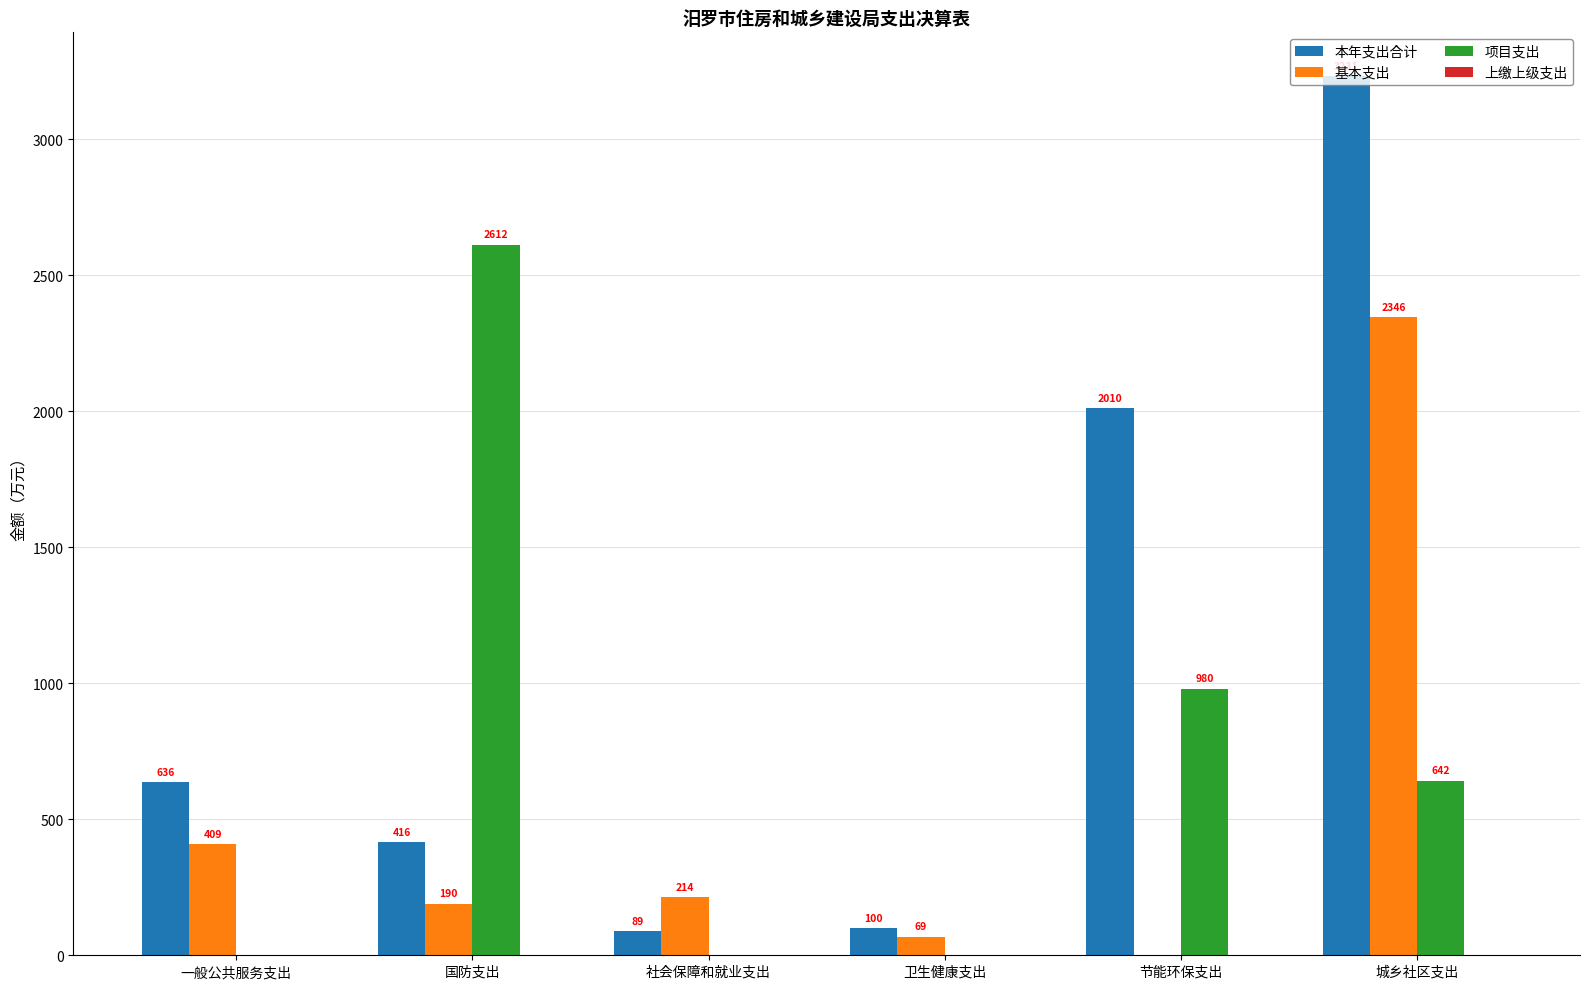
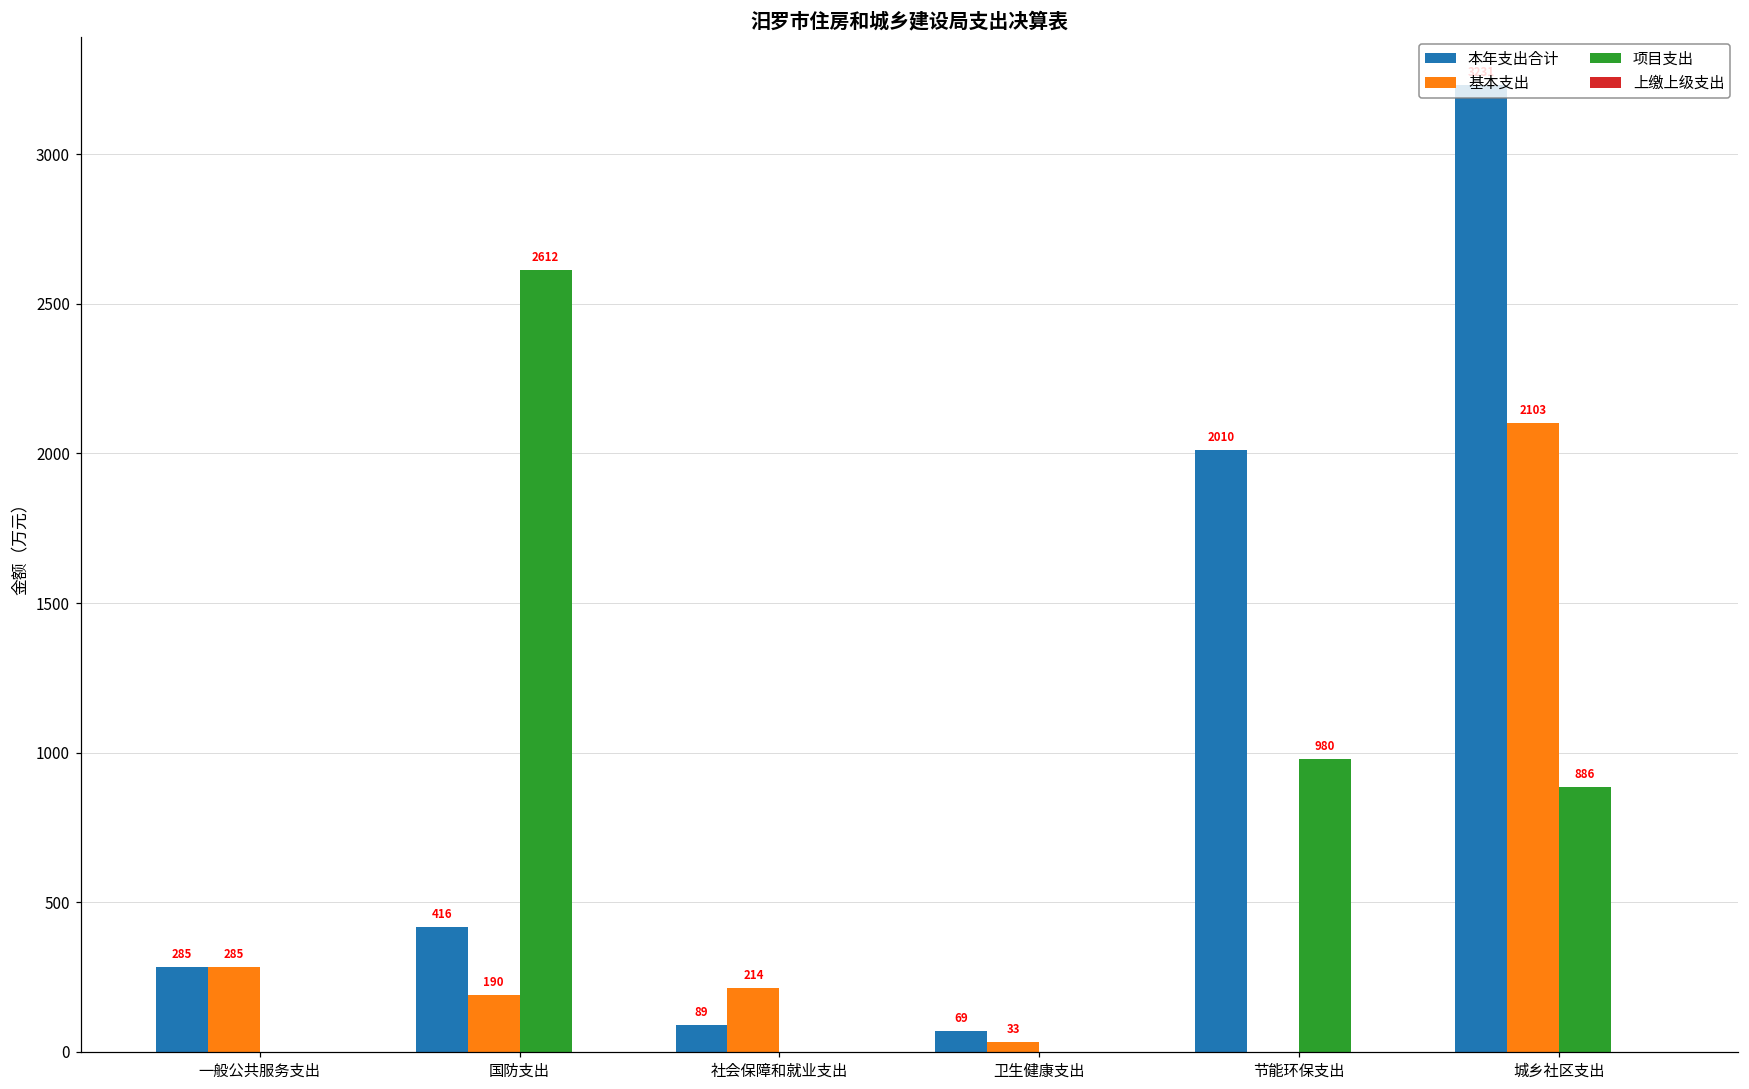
本年支出合计, 一般公共服务支出: 636 -> 285
基本支出, 一般公共服务支出: 409 -> 285
本年支出合计, 卫生健康支出: 100 -> 69
基本支出, 卫生健康支出: 69 -> 33
基本支出, 城乡社区支出: 2346 -> 2103
项目支出, 城乡社区支出: 642 -> 886
